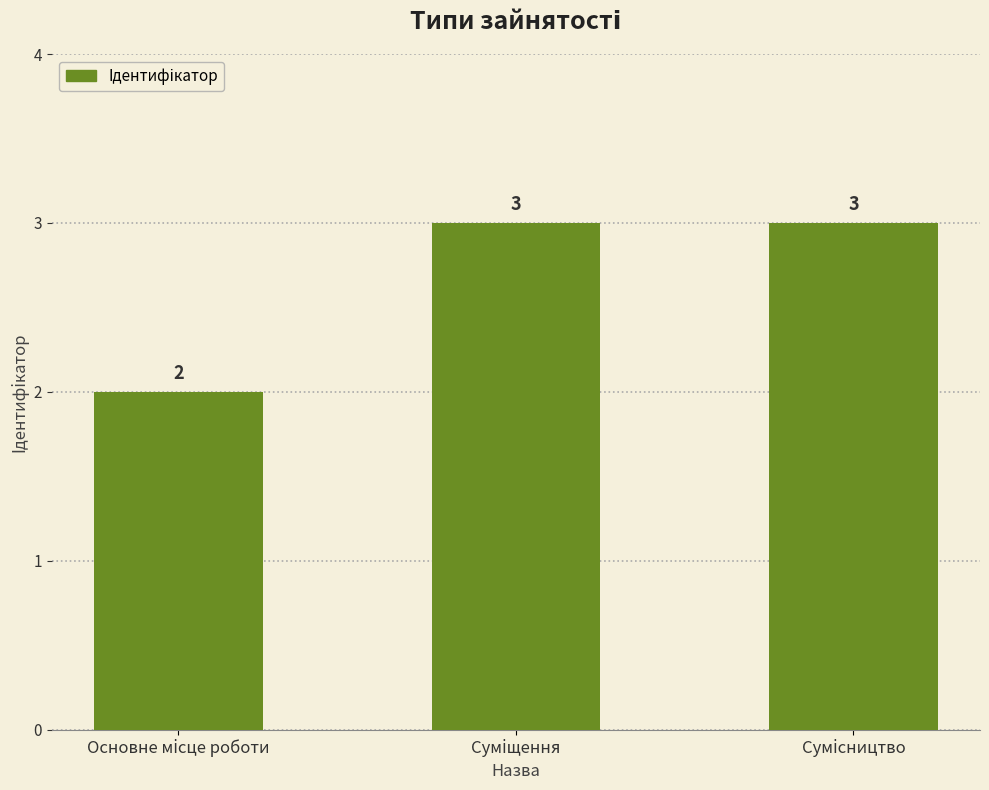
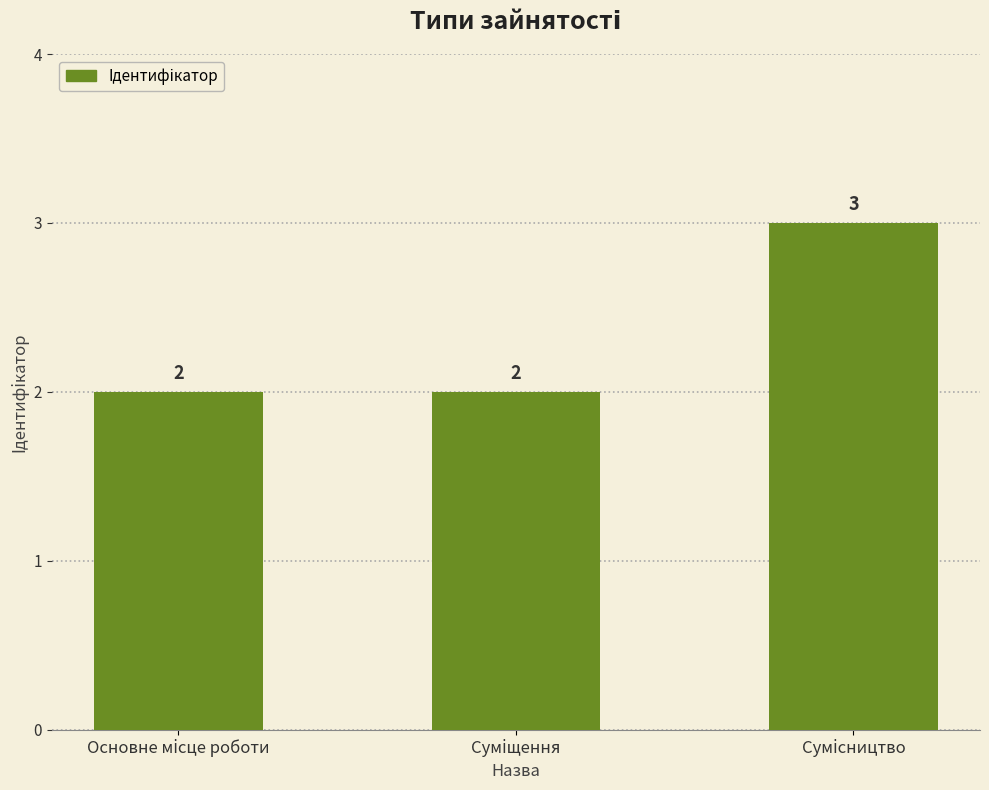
Суміщення: 3 -> 2
